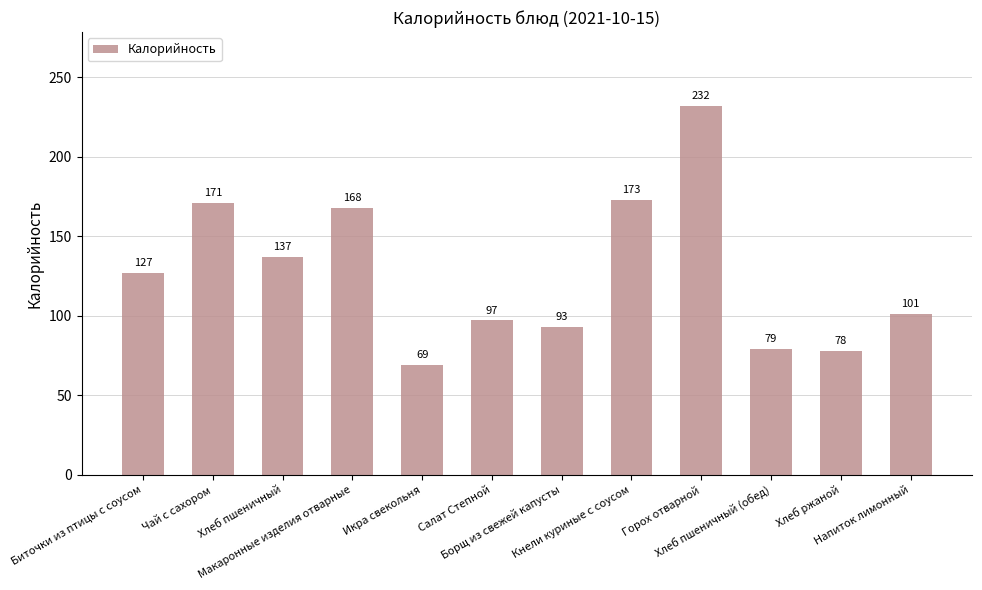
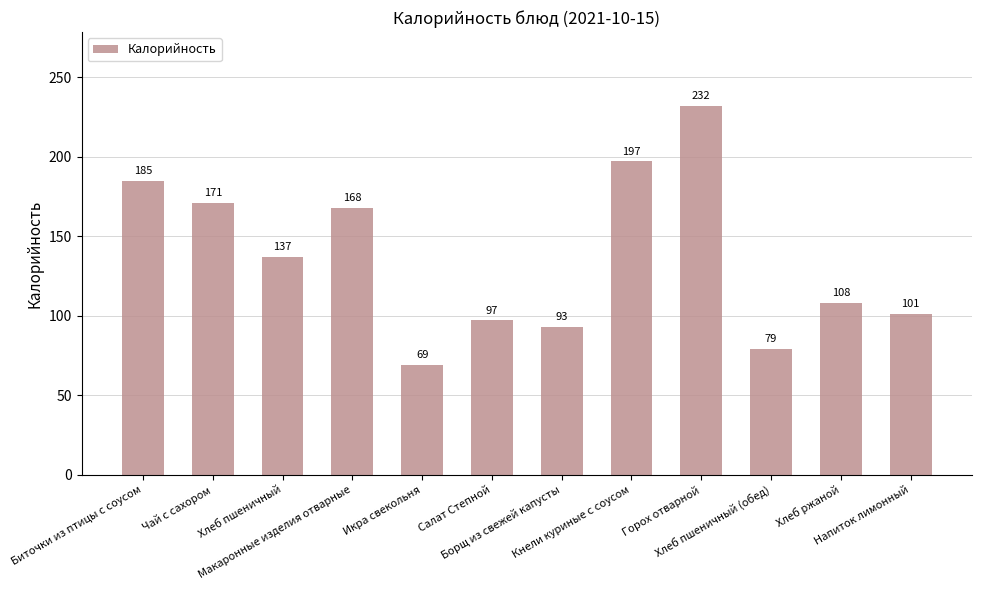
Биточки из птицы с соусом: 127 -> 185
Кнели куриные с соусом: 173 -> 197
Хлеб ржаной: 78 -> 108
